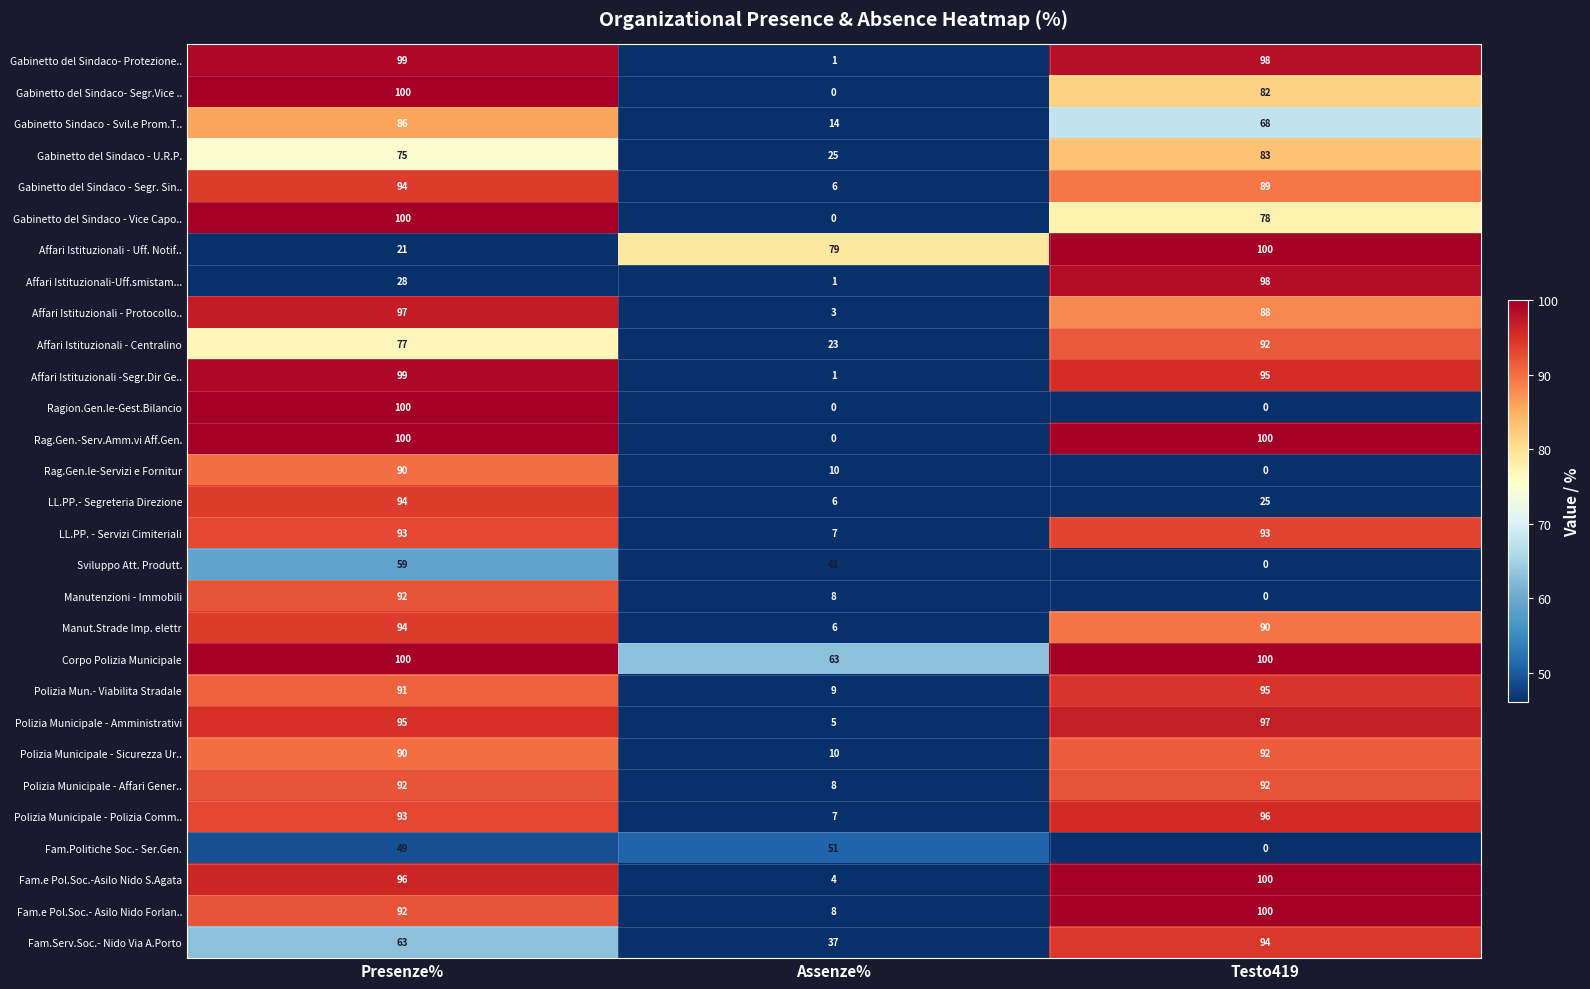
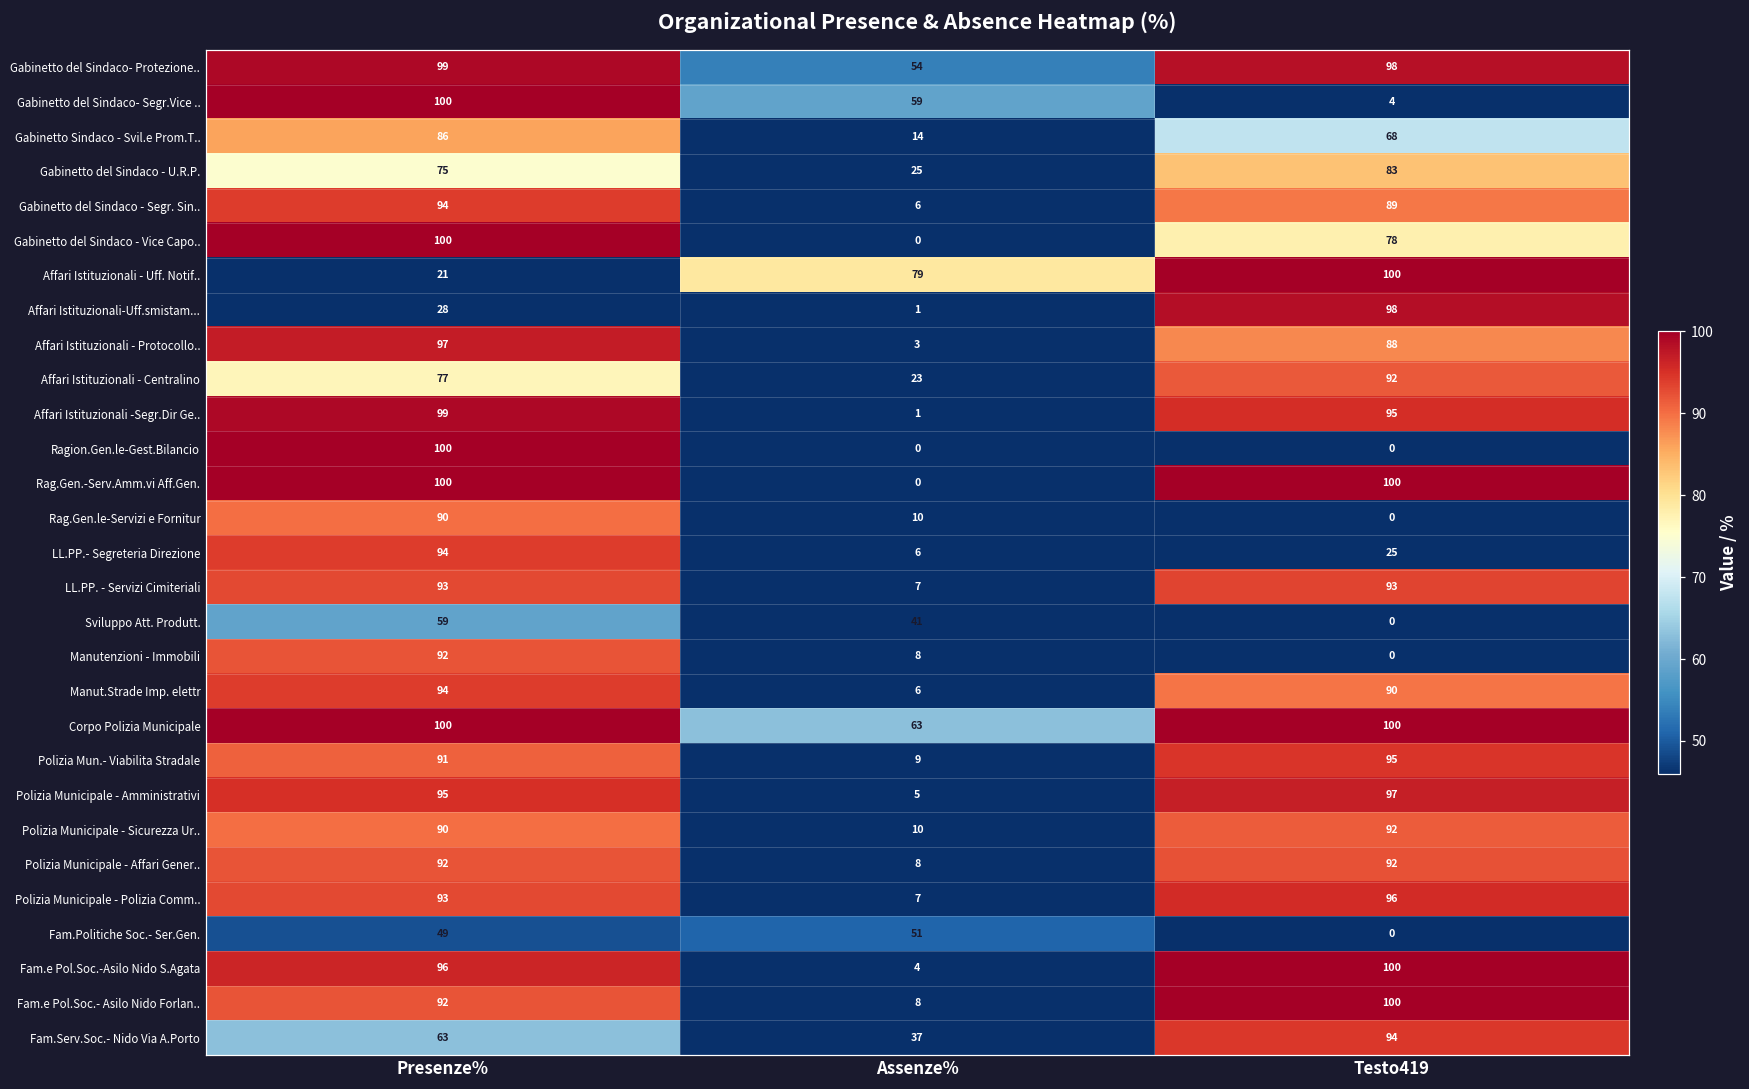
Gabinetto del Sindaco- Protezione.., Assenze%: 1 -> 54
Gabinetto del Sindaco- Segr.Vice .., Assenze%: 0 -> 59
Gabinetto del Sindaco- Segr.Vice .., Testo419: 82 -> 4
